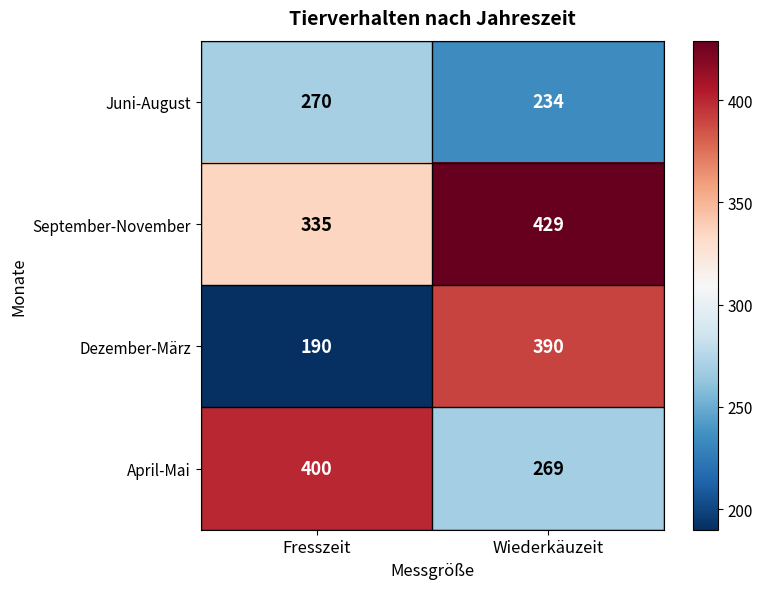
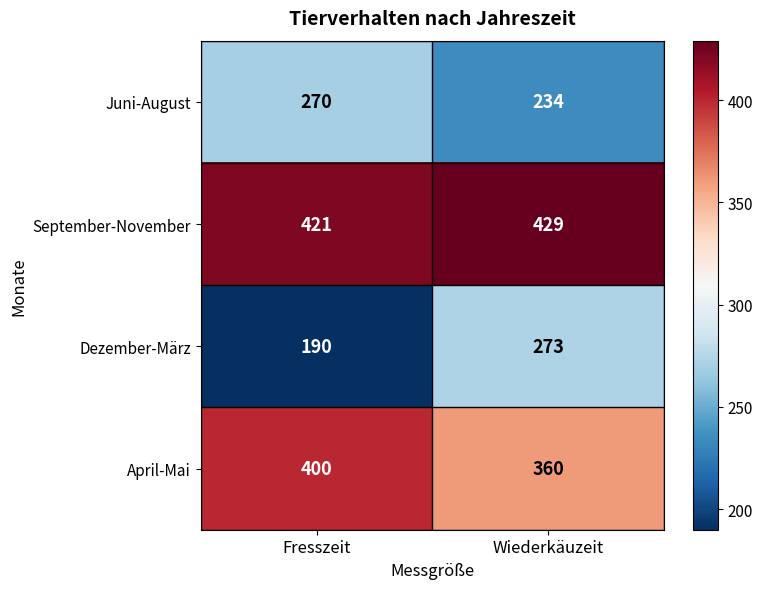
September-November, Fresszeit: 335 -> 421
Dezember-März, Wiederkäuzeit: 390 -> 273
April-Mai, Wiederkäuzeit: 269 -> 360
